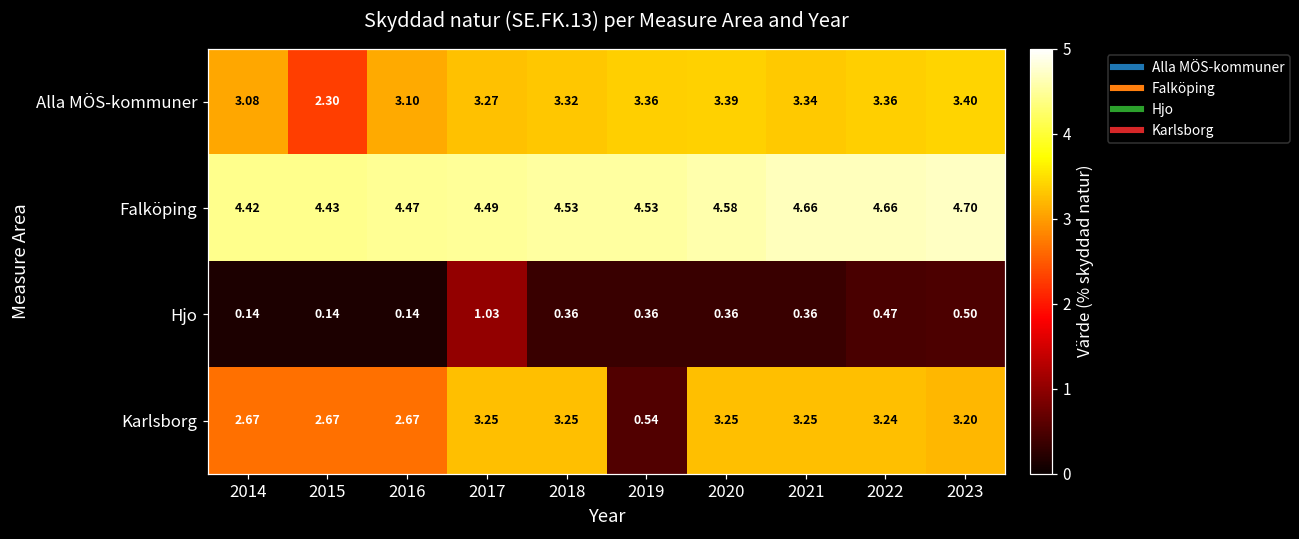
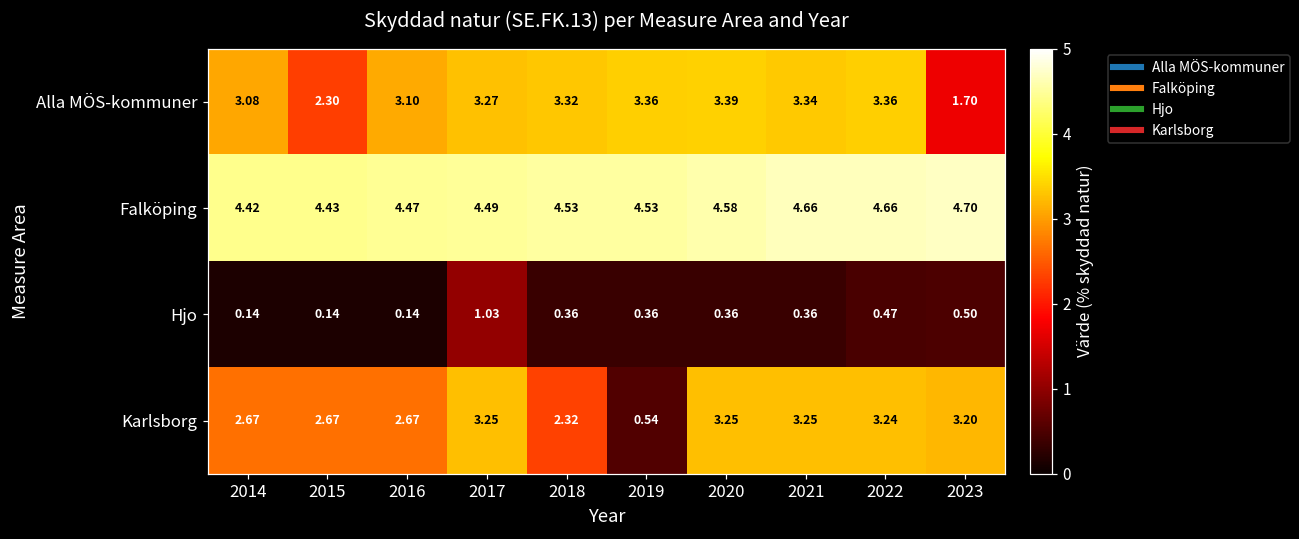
Alla MÖS-kommuner, 2023: 3.40 -> 1.70
Karlsborg, 2018: 3.25 -> 2.32
